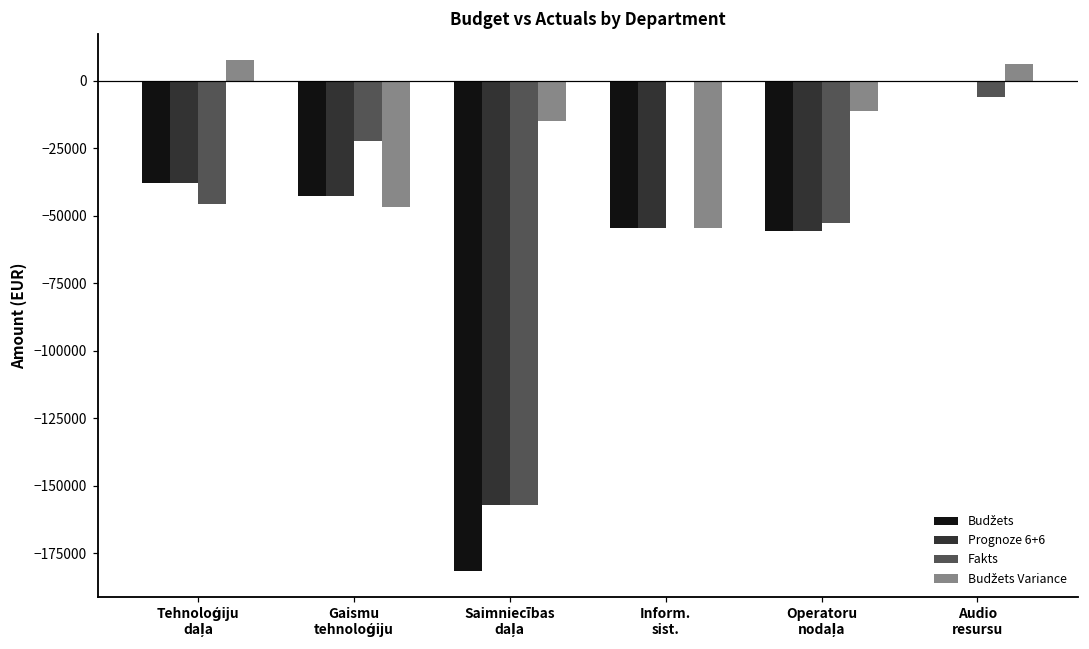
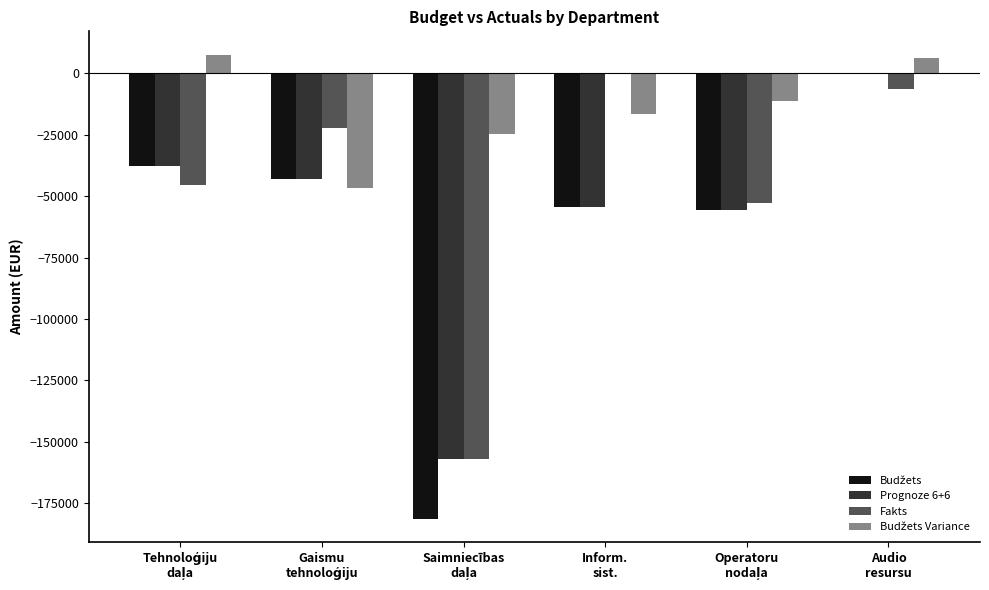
Budžets Variance, Saimniecības daļa: -15000 -> -25000
Budžets Variance, Inform. sist.: -54000 -> -17000
